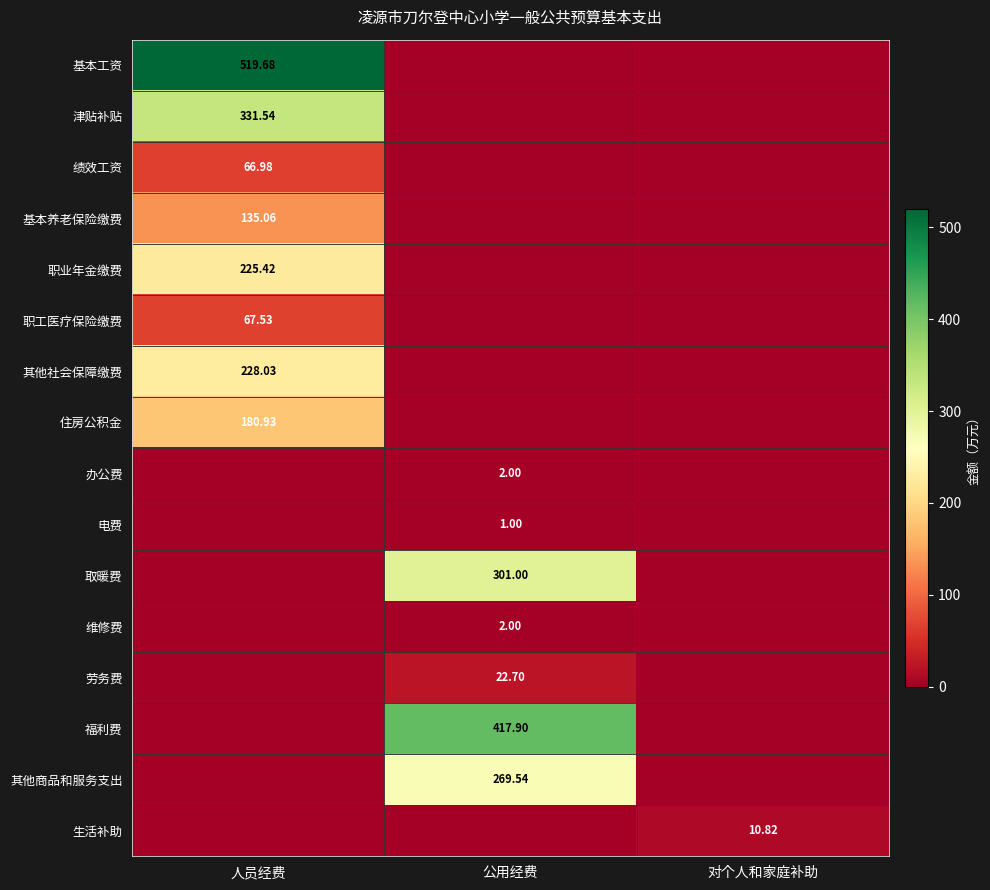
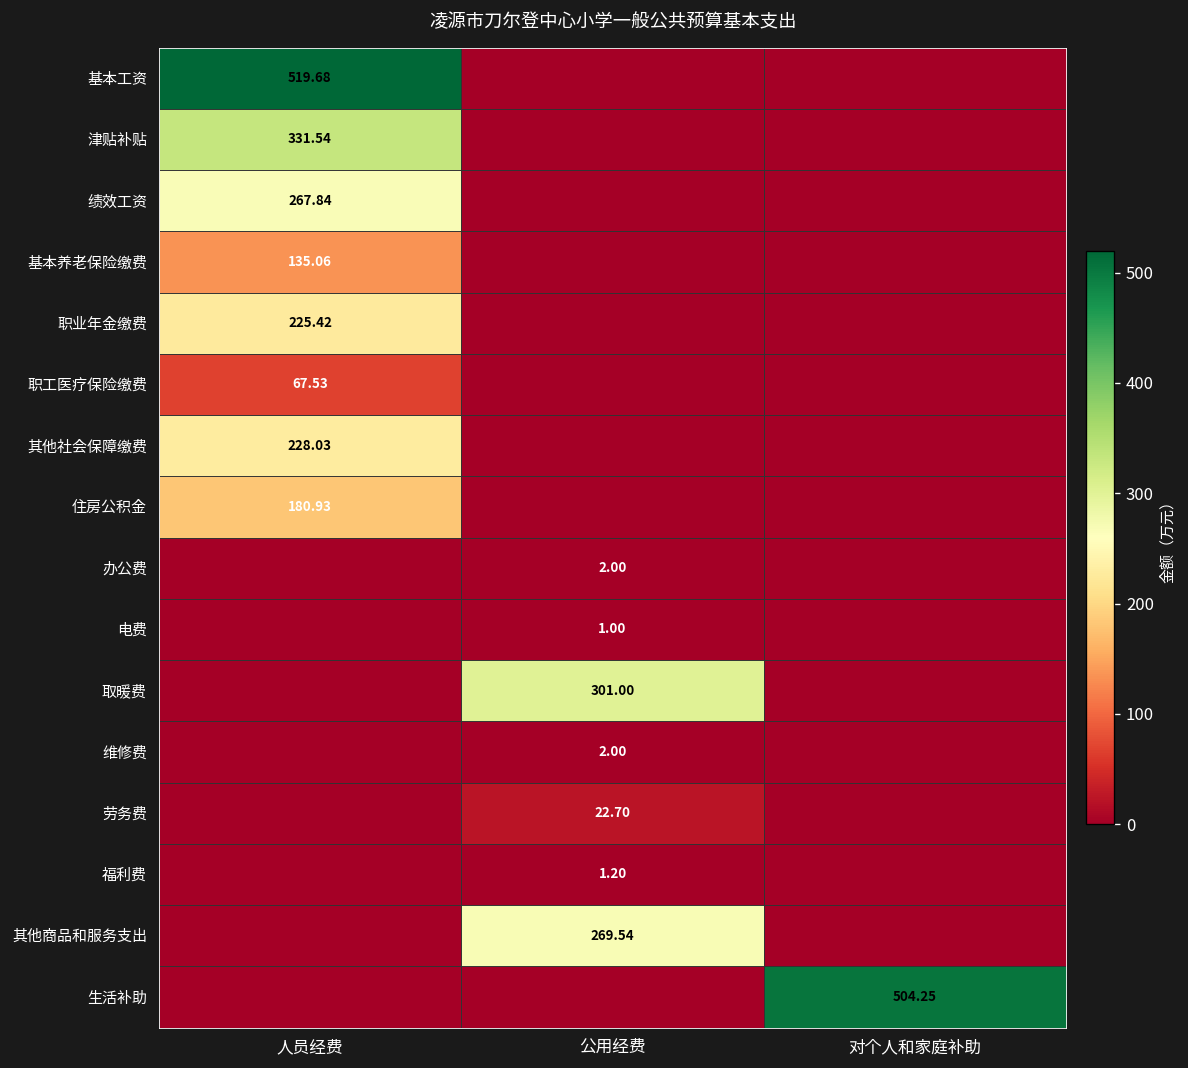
绩效工资, 人员经费: 66.98 -> 267.84
福利费, 公用经费: 417.90 -> 1.20
生活补助, 对个人和家庭补助: 10.82 -> 504.25
